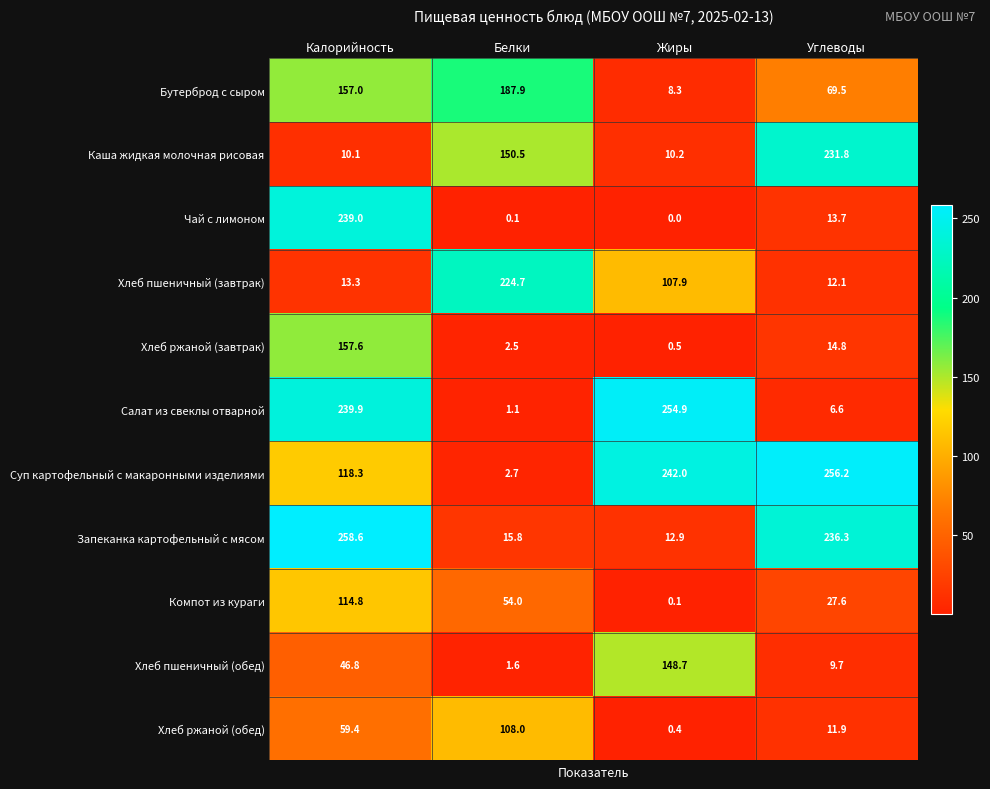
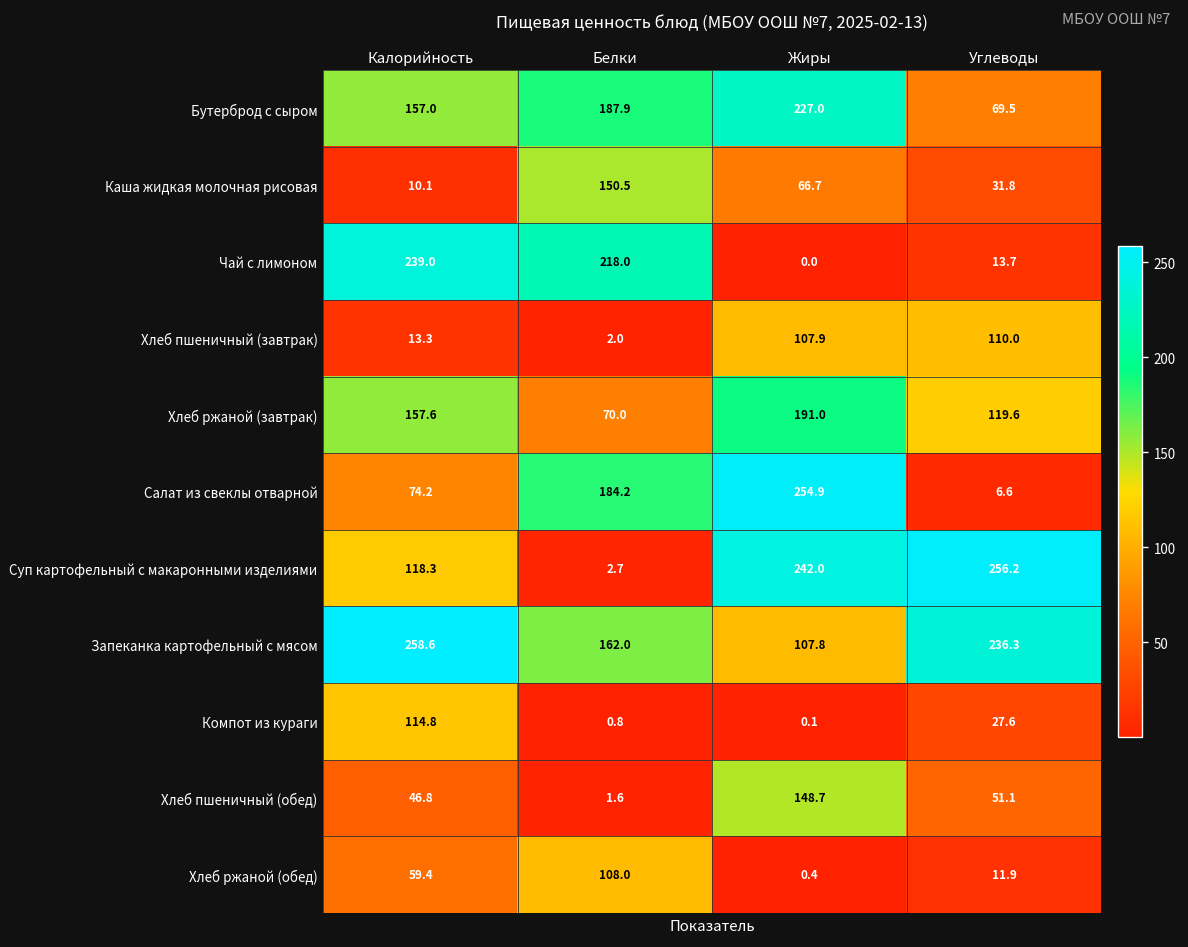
Бутерброд с сыром, Жиры: 8.3 -> 227.0
Каша жидкая молочная рисовая, Жиры: 10.2 -> 66.7
Каша жидкая молочная рисовая, Углеводы: 231.8 -> 31.8
Чай с лимоном, Белки: 0.1 -> 218.0
Хлеб пшеничный (завтрак), Белки: 224.7 -> 2.0
Хлеб пшеничный (завтрак), Углеводы: 12.1 -> 110.0
Хлеб ржаной (завтрак), Белки: 2.5 -> 70.0
Хлеб ржаной (завтрак), Жиры: 0.5 -> 191.0
Хлеб ржаной (завтрак), Углеводы: 14.8 -> 119.6
Салат из свеклы отварной, Калорийность: 239.9 -> 74.2
Салат из свеклы отварной, Белки: 1.1 -> 184.2
Запеканка картофельный с мясом, Белки: 15.8 -> 162.0
Запеканка картофельный с мясом, Жиры: 12.9 -> 107.8
Компот из кураги, Белки: 54.0 -> 0.8
Хлеб пшеничный (обед), Углеводы: 9.7 -> 51.1
